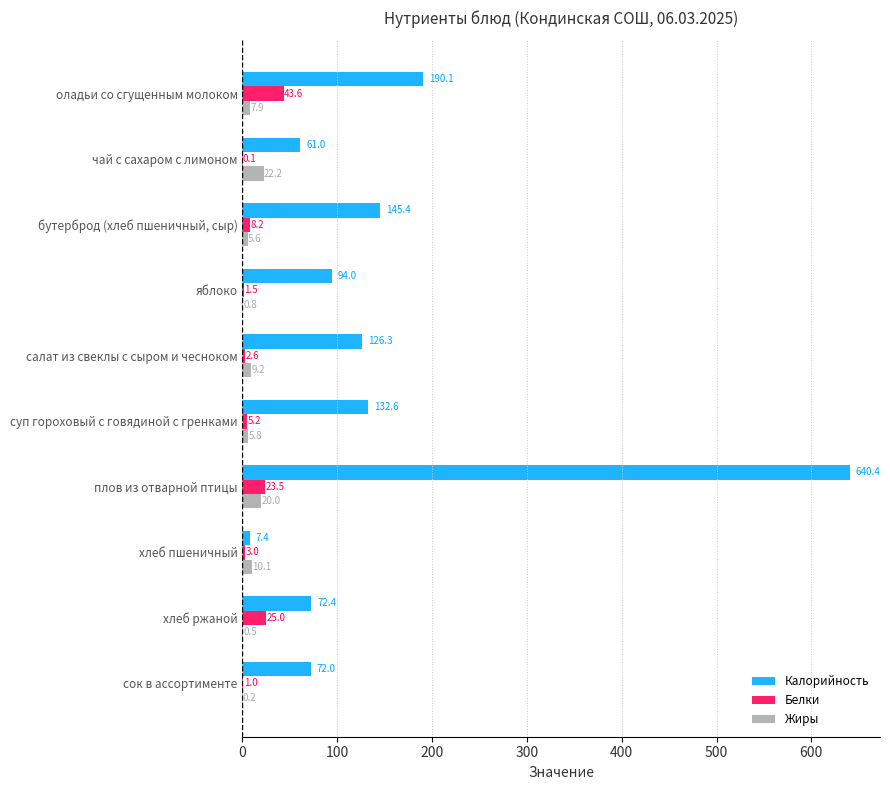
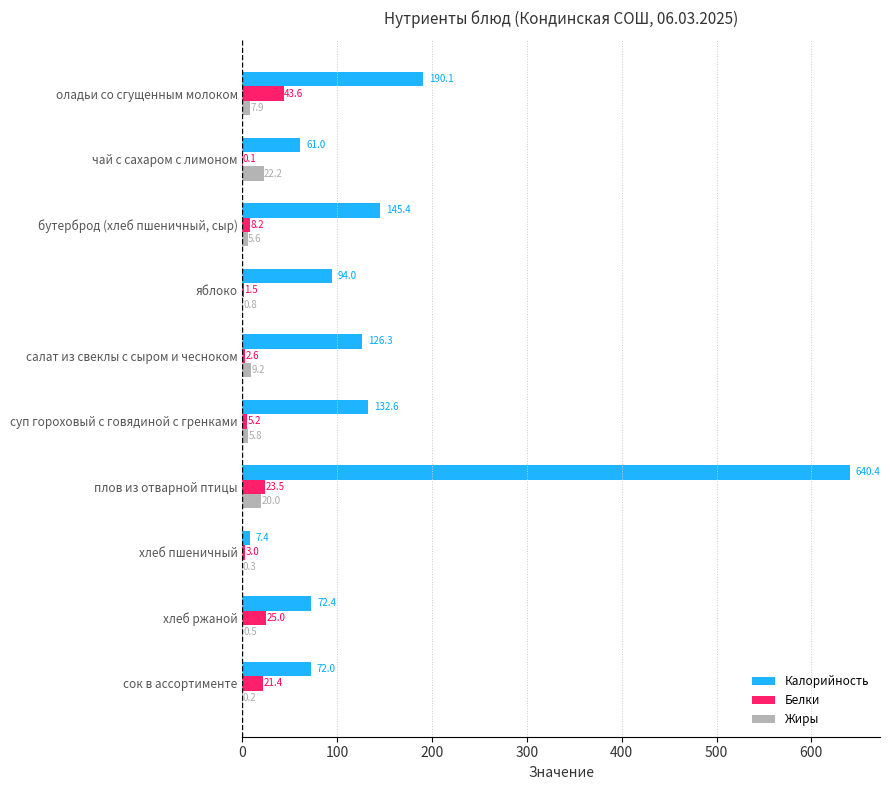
Жиры, хлеб пшеничный: 10.1 -> 0.3
Белки, сок в ассортименте: 1.0 -> 21.4
